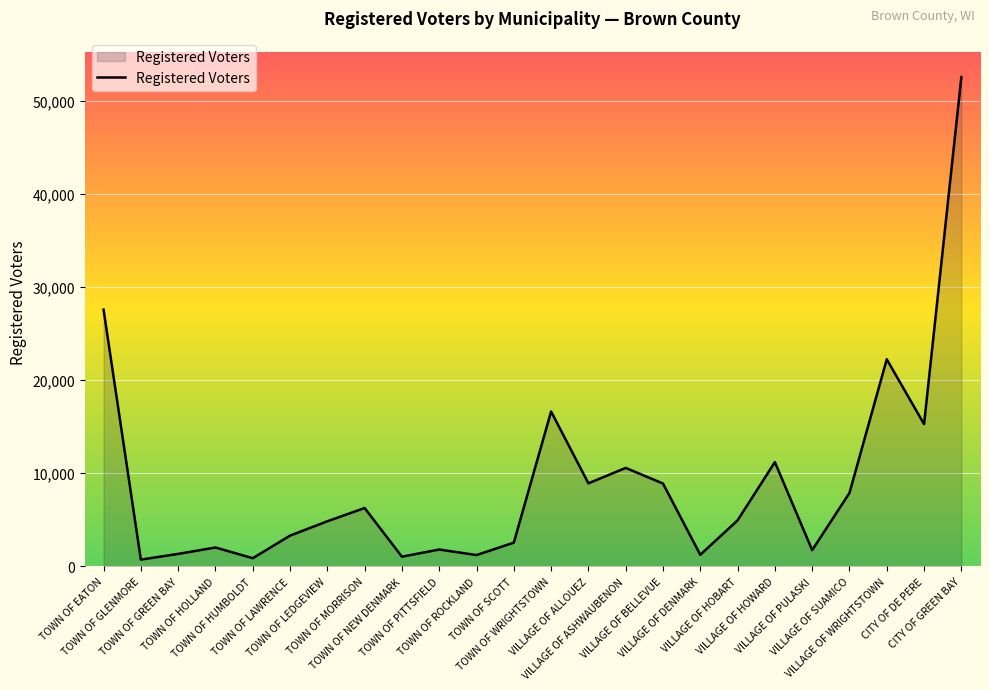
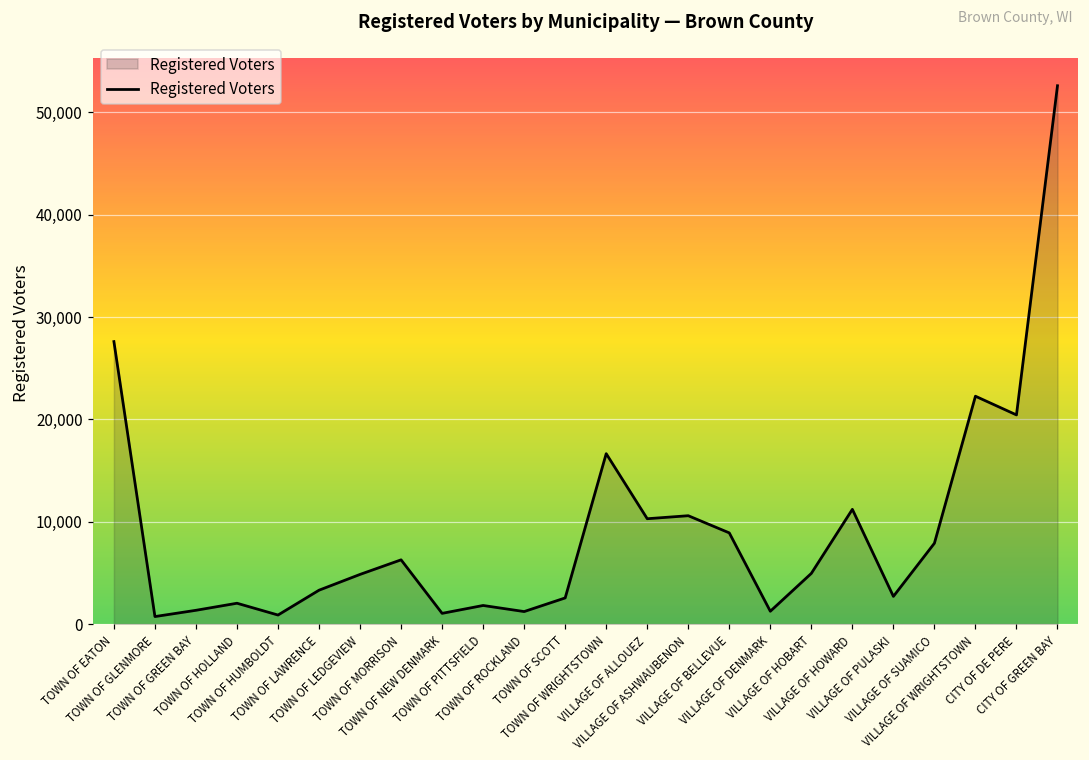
VILLAGE OF ALLOUEZ: 9,000 -> 10,000
VILLAGE OF PULASKI: 2,000 -> 3,000
CITY OF DE PERE: 15,000 -> 20,000
